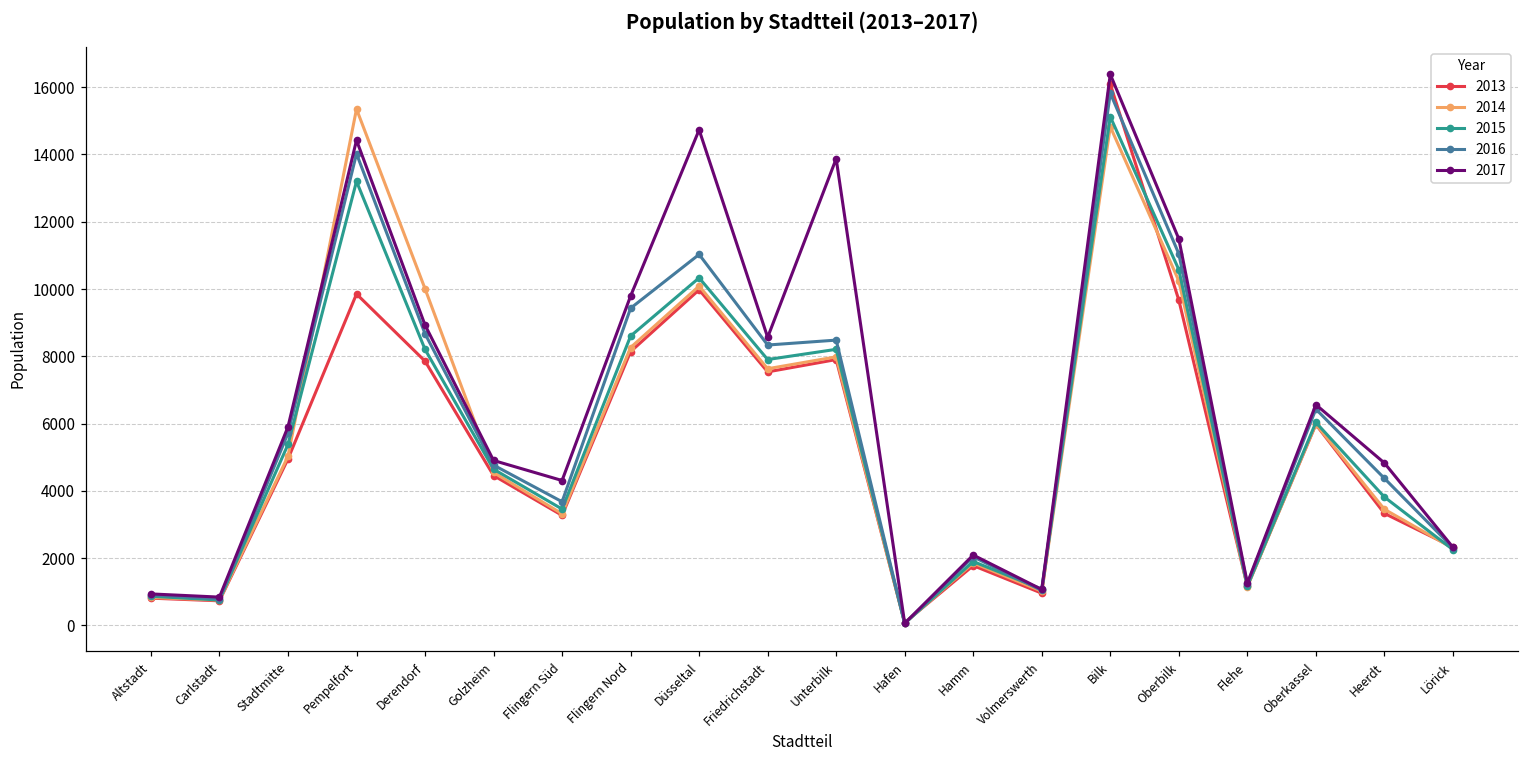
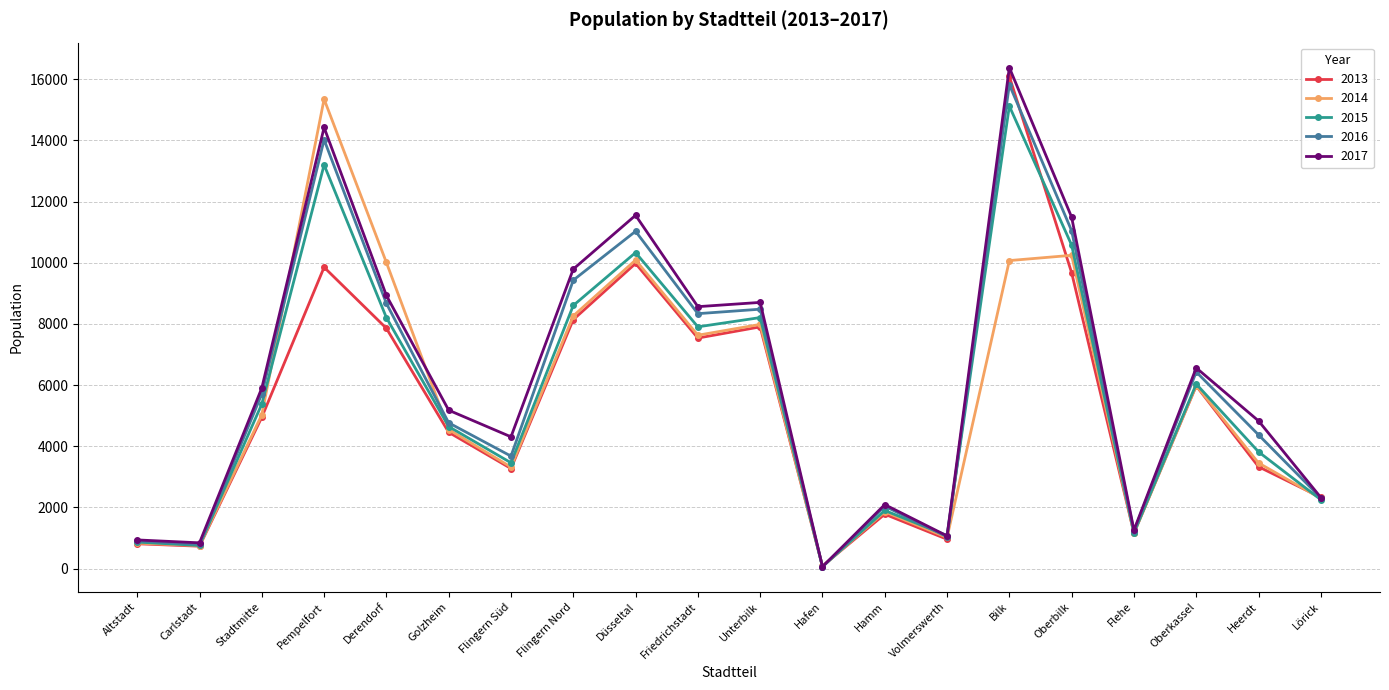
2017, Golzheim: 4900 -> 5200
2017, Düsseltal: 14700 -> 11600
2017, Unterbilk: 13900 -> 8700
2014, Bilk: 14800 -> 10100
